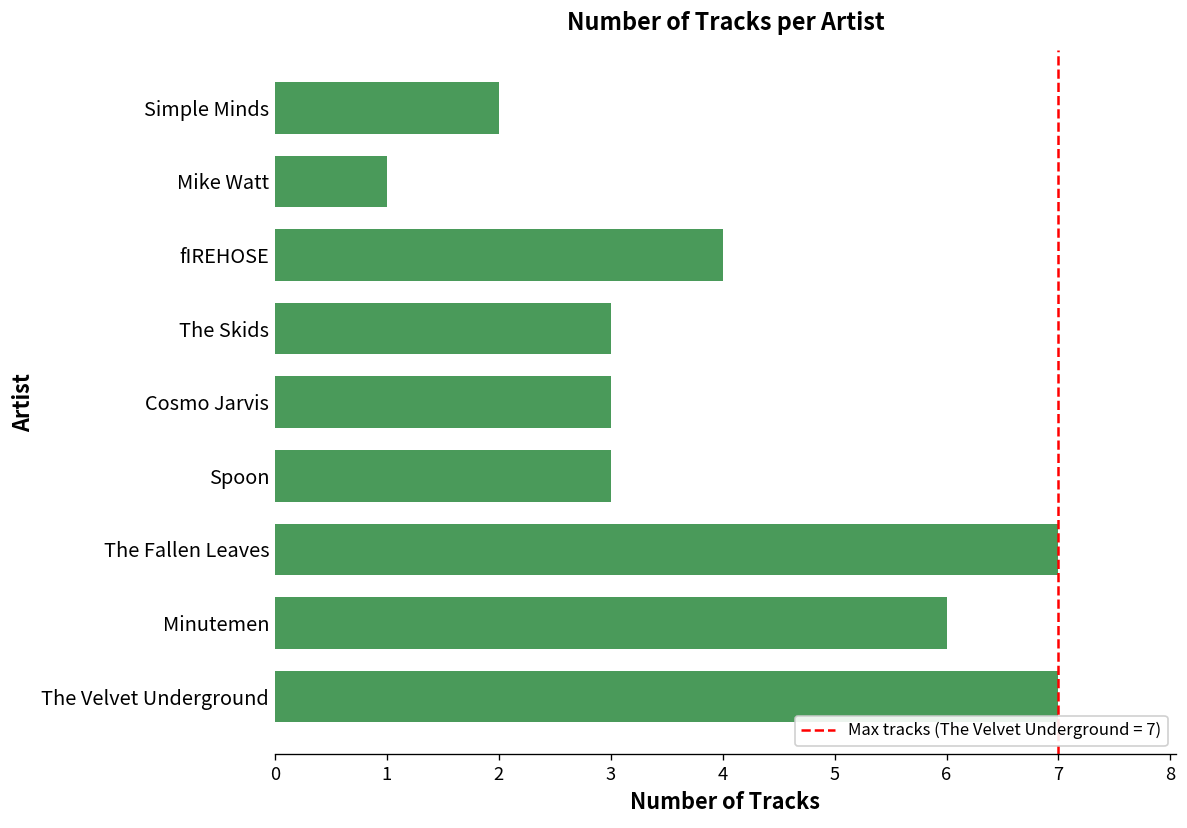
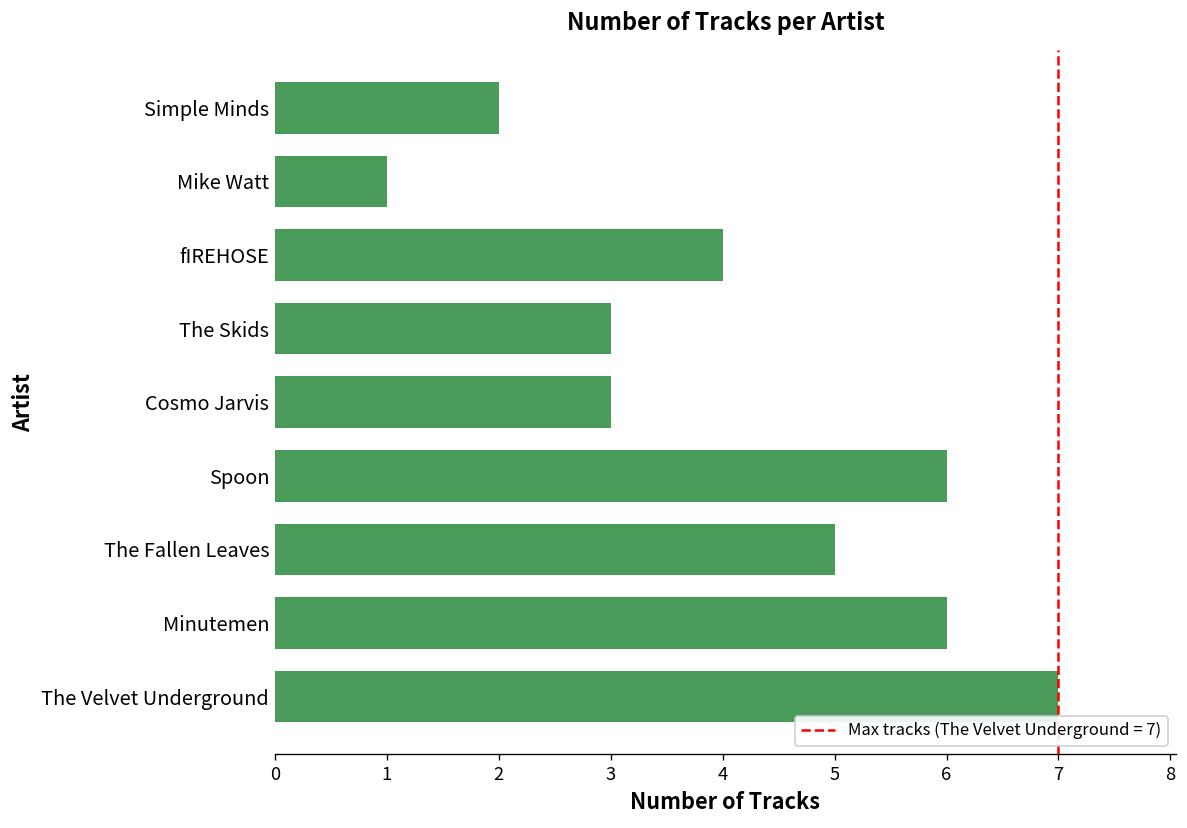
Spoon: 3 -> 6
The Fallen Leaves: 7 -> 5
